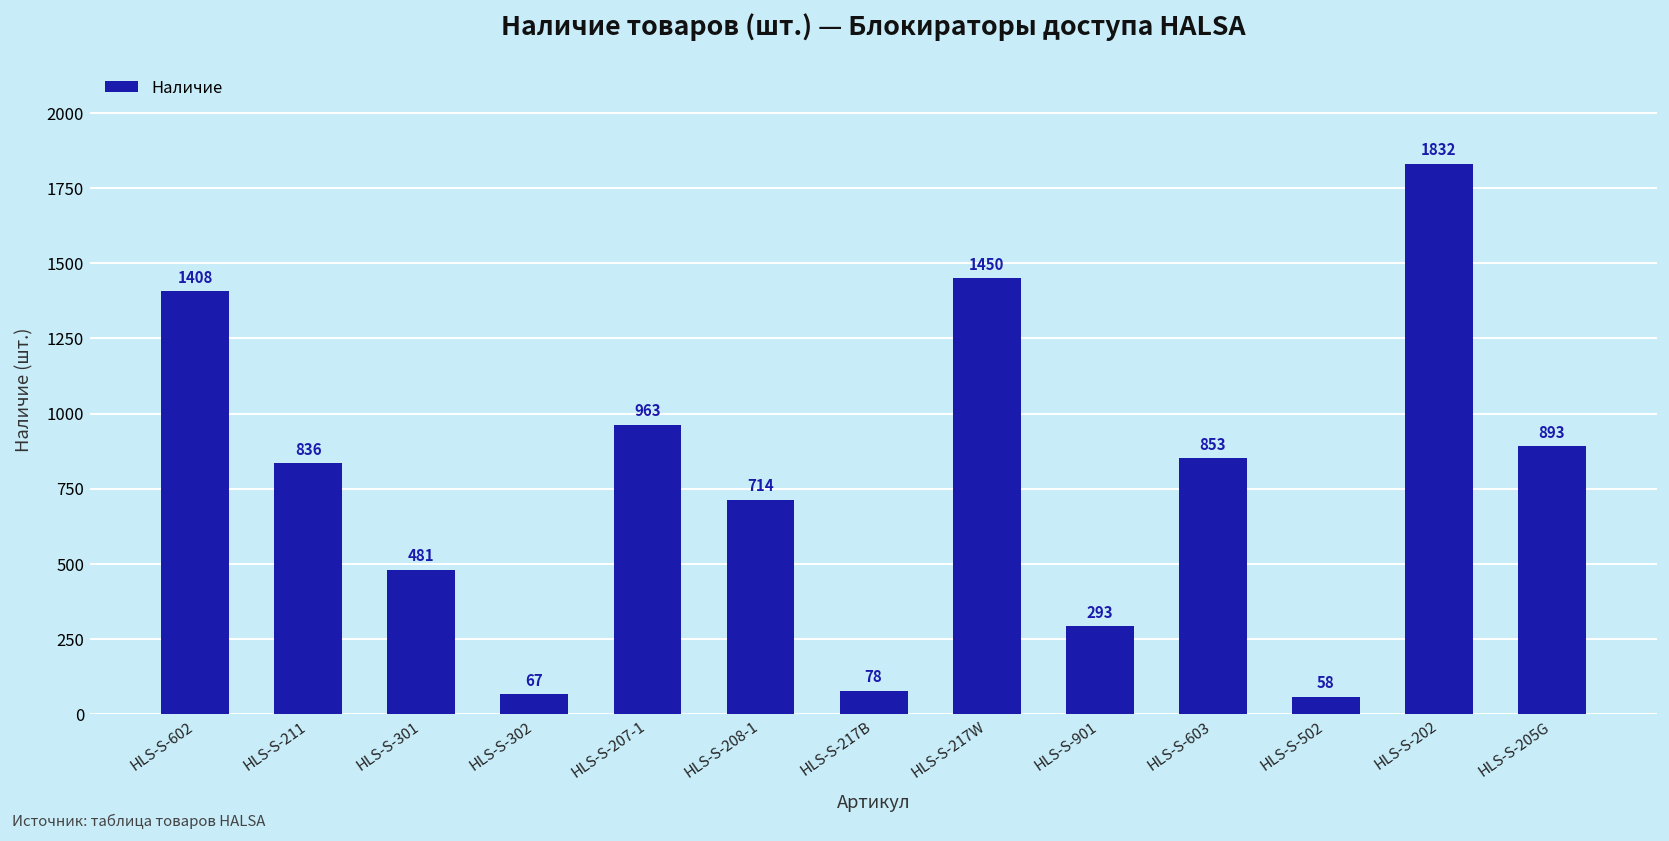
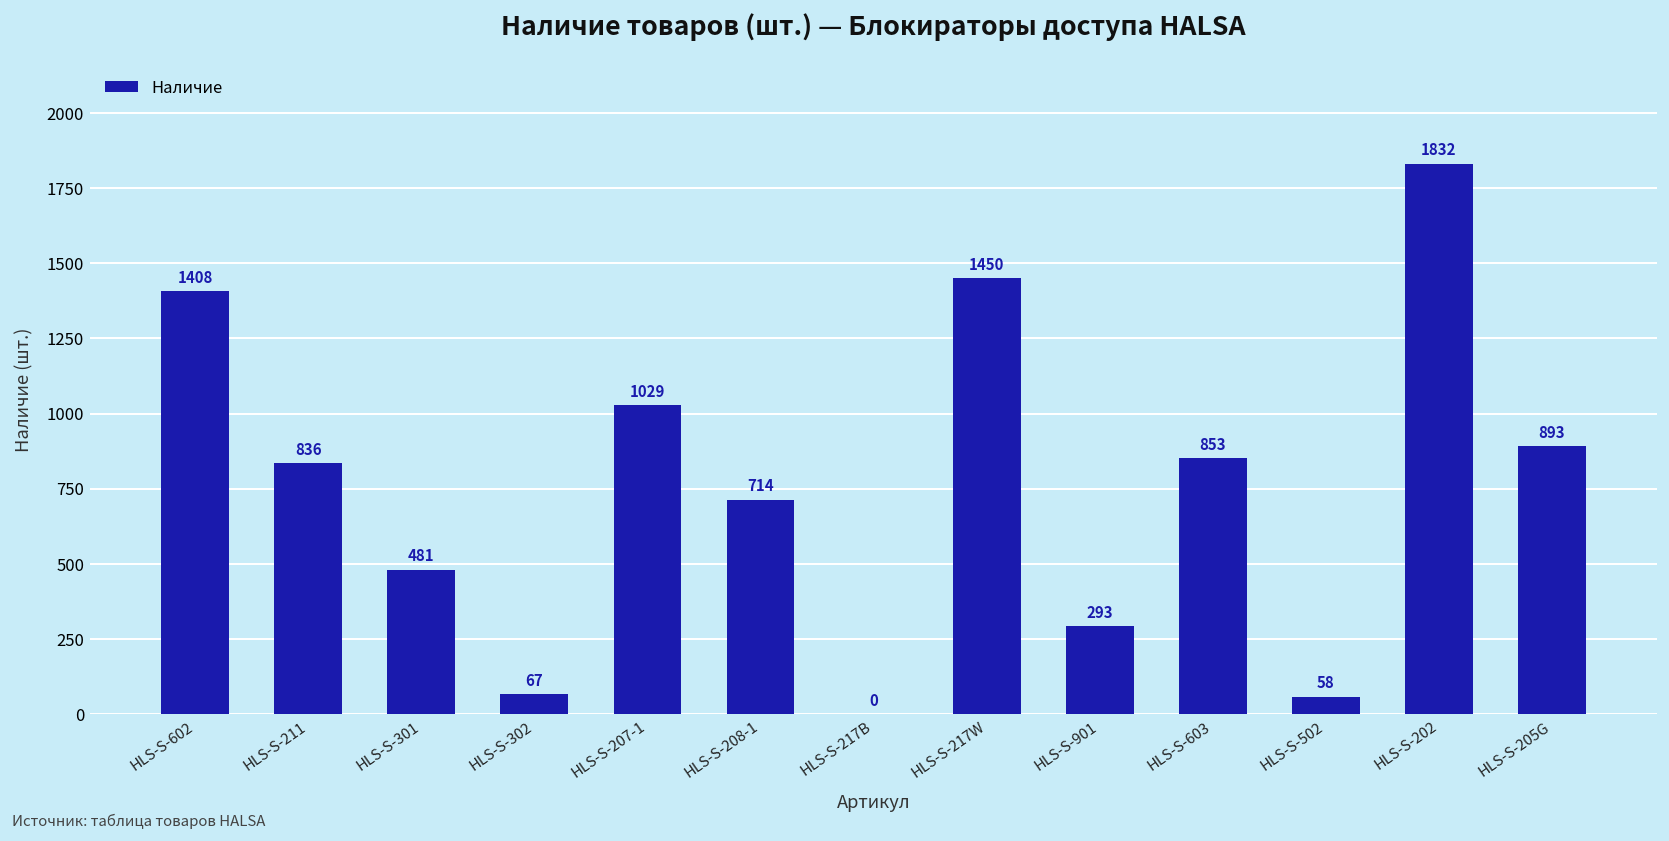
HLS-S-207-1: 963 -> 1029
HLS-S-217B: 78 -> 0
